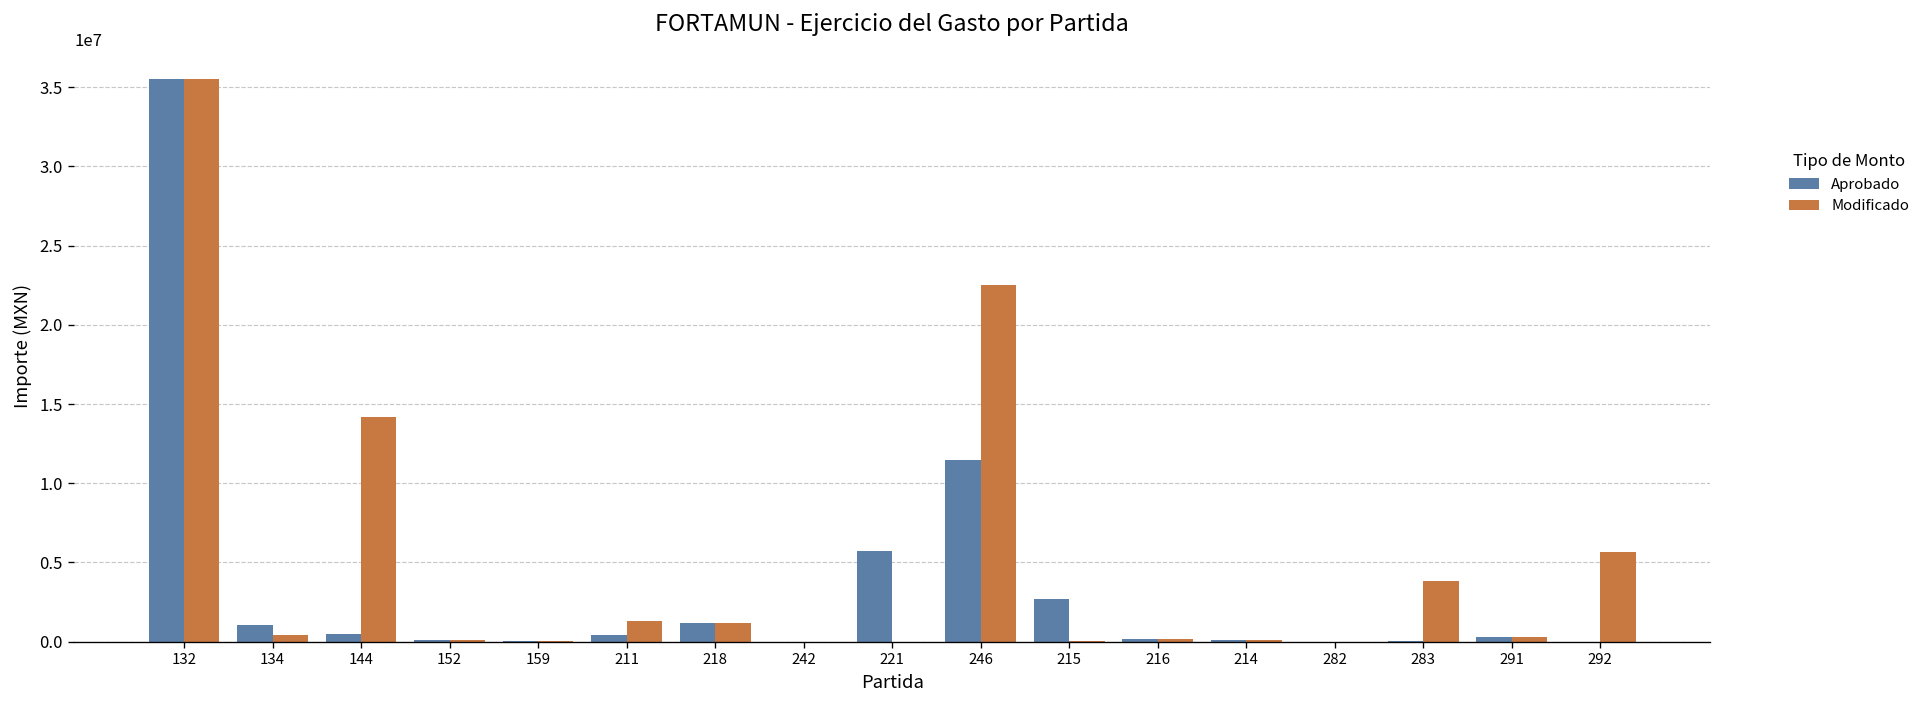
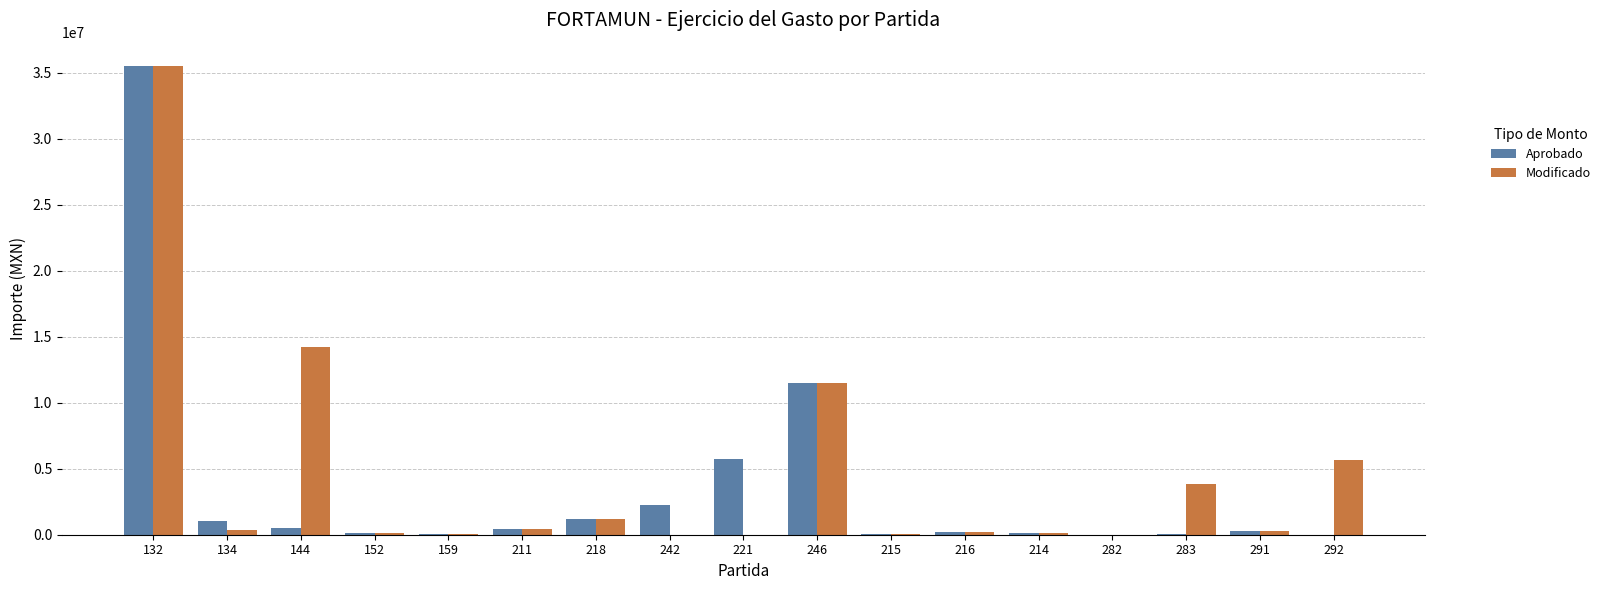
Modificado, 211: 1300000 -> 400000
Aprobado, 242: 0 -> 2300000
Modificado, 246: 22500000 -> 11500000
Aprobado, 215: 2700000 -> 0
